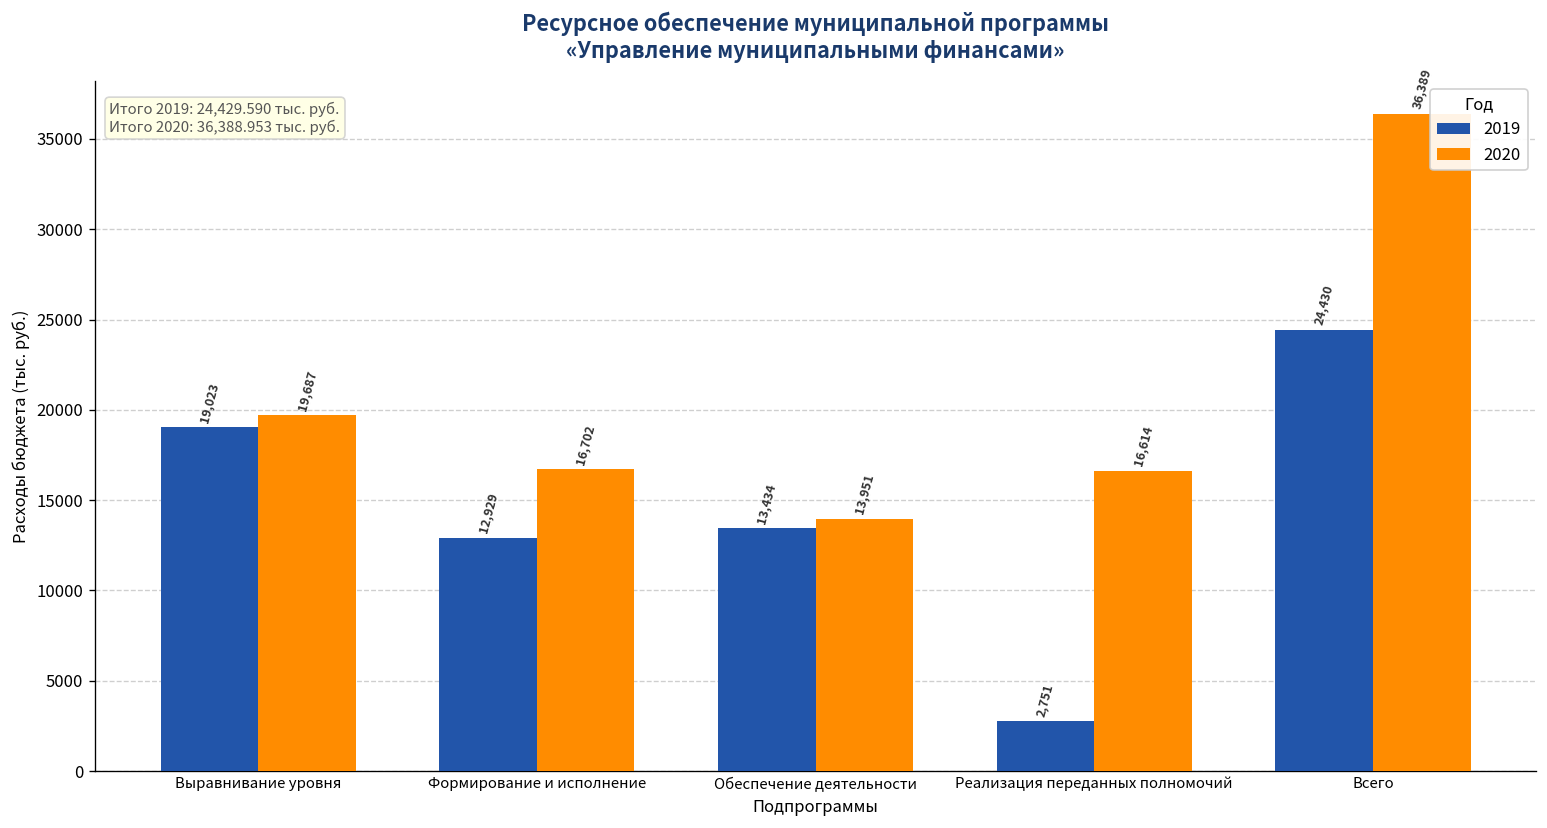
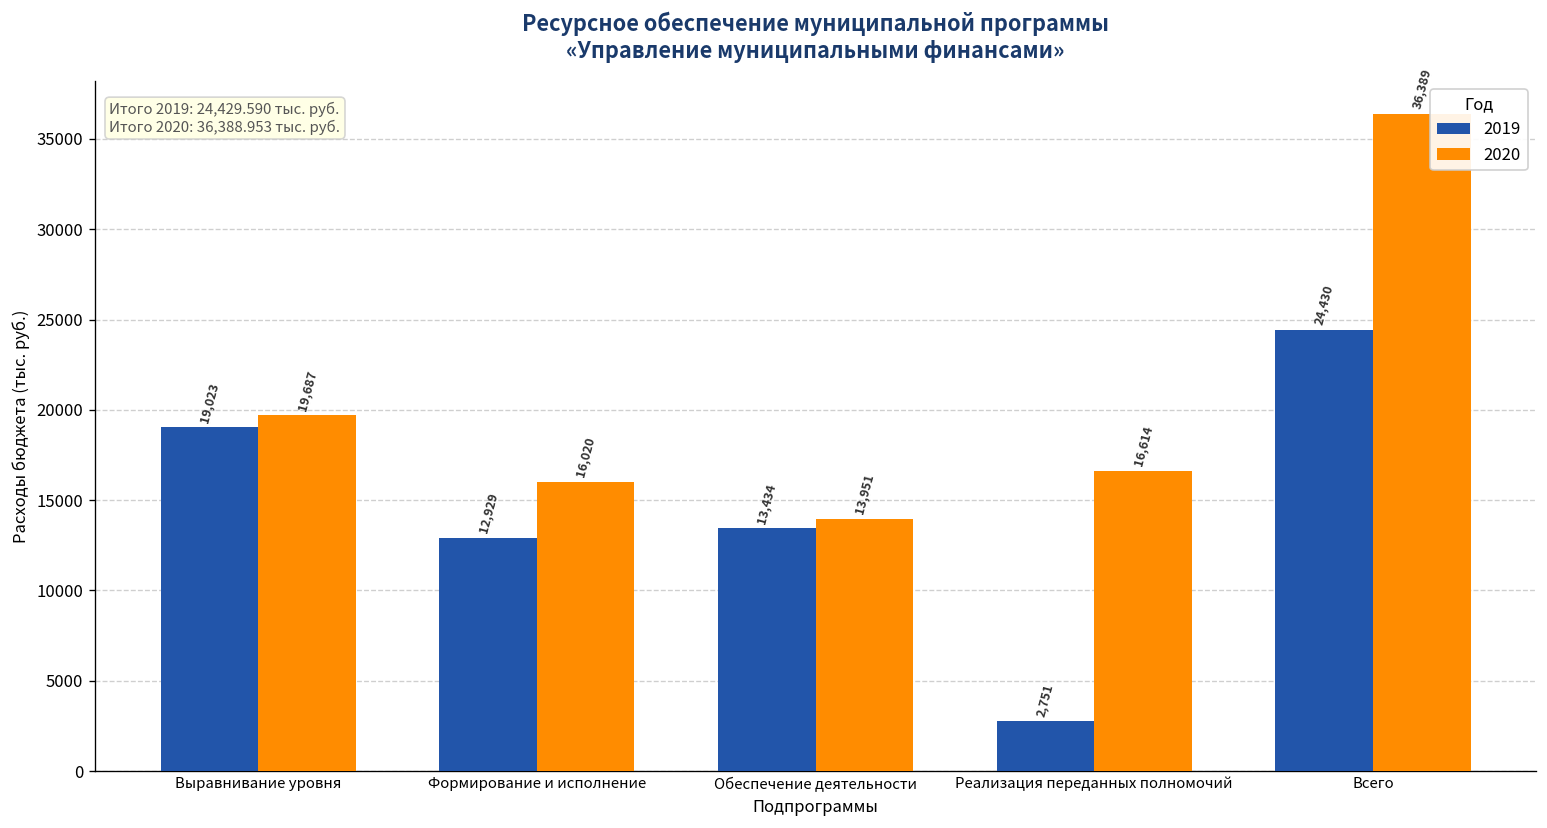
2020, Формирование и исполнение: 16,702 -> 16,020
